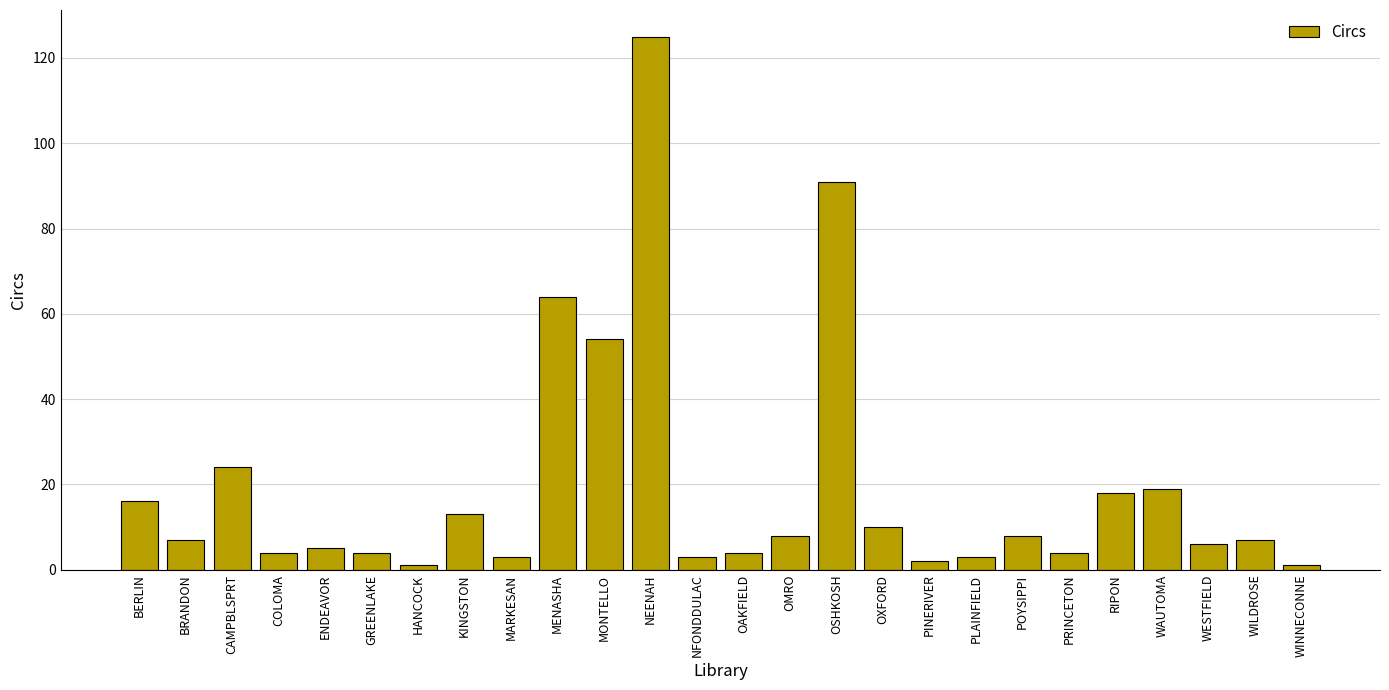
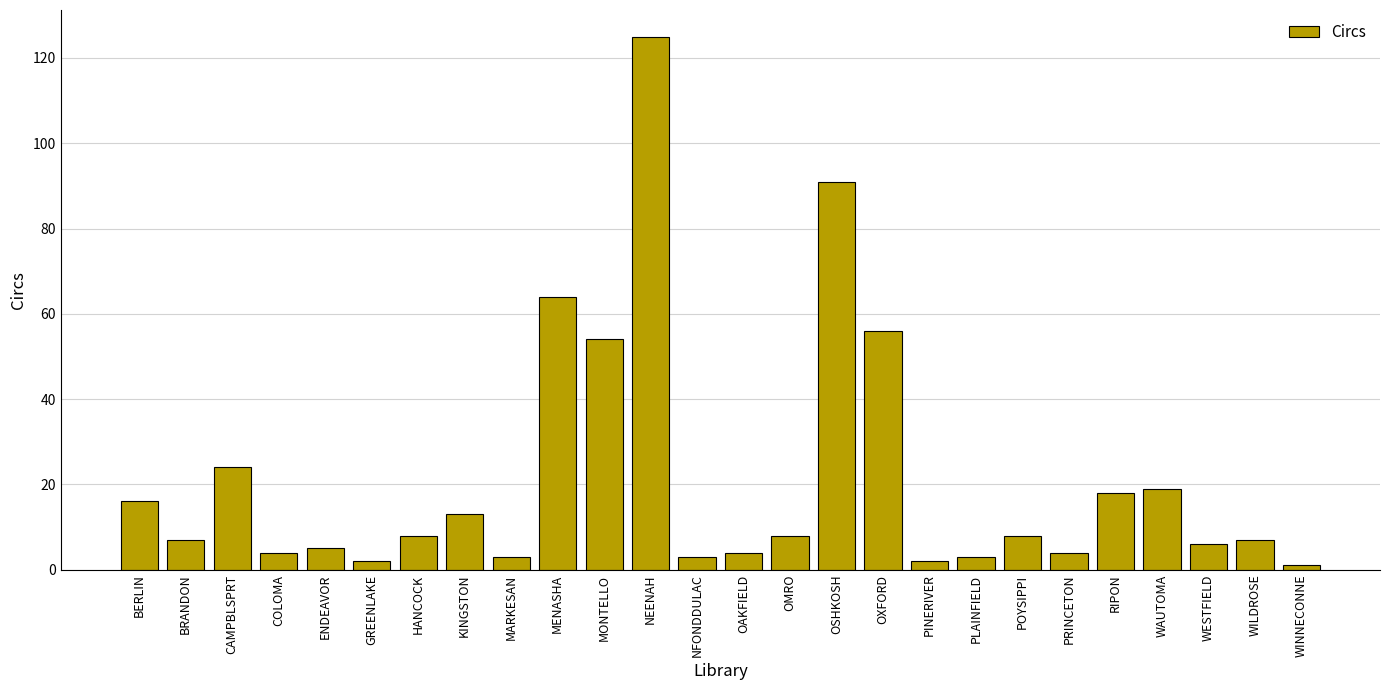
GREENLAKE: 4 -> 2
HANCOCK: 1 -> 8
OXFORD: 10 -> 56
